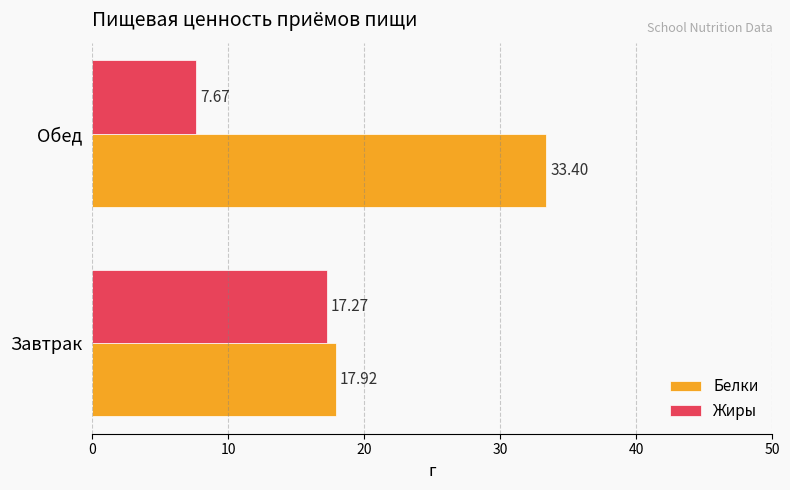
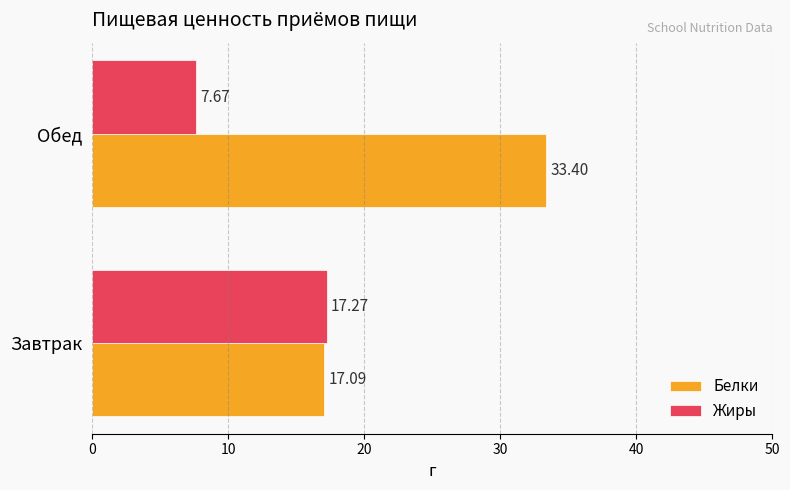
Белки, Завтрак: 17.92 -> 17.09
